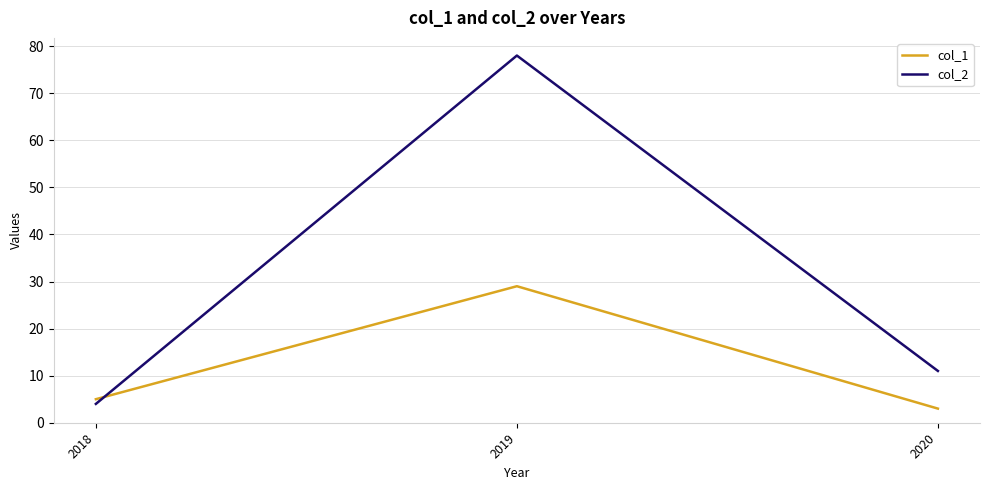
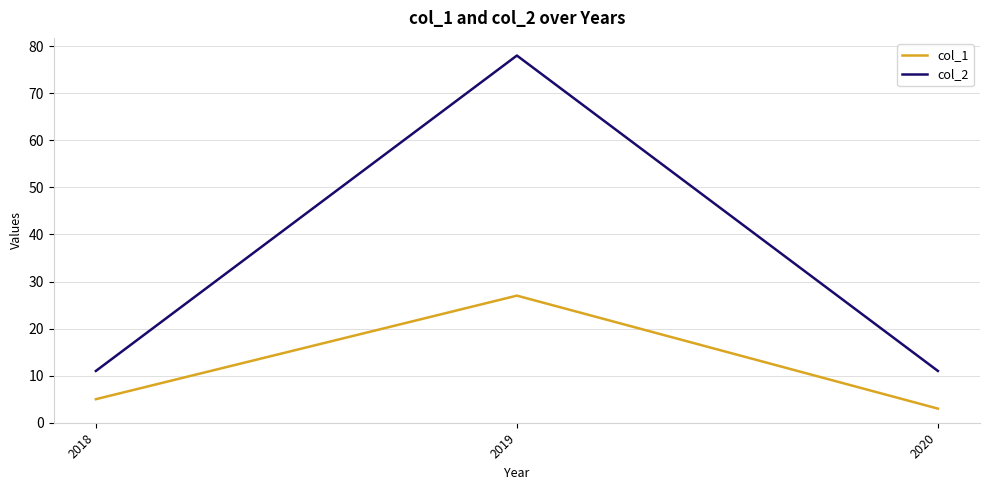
col_2, 2018: 4 -> 11
col_1, 2019: 29 -> 27
